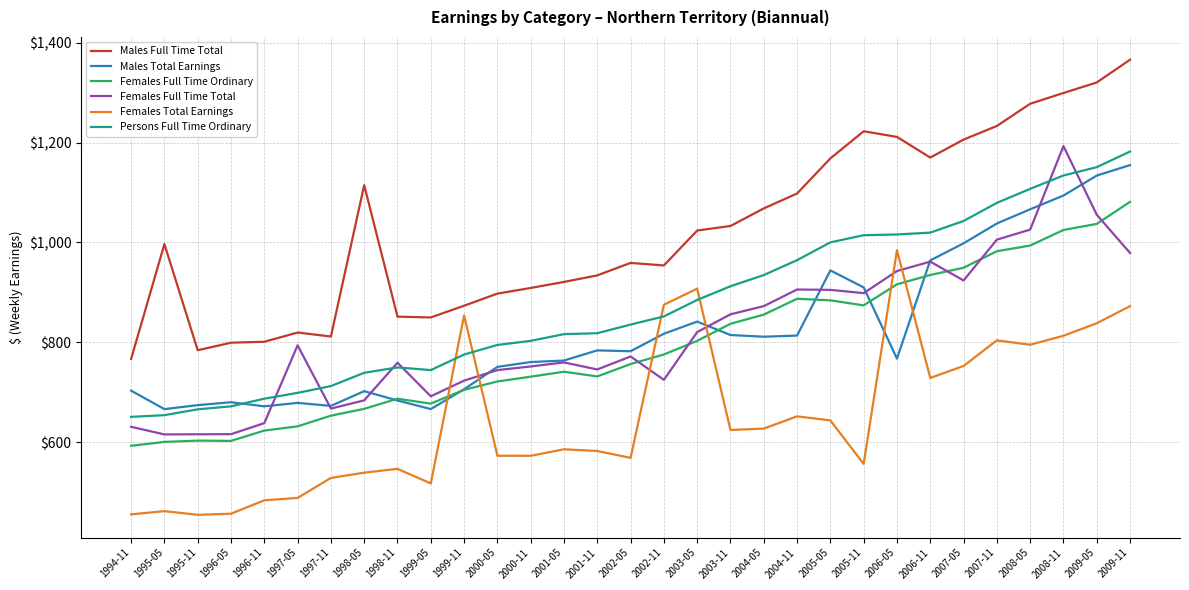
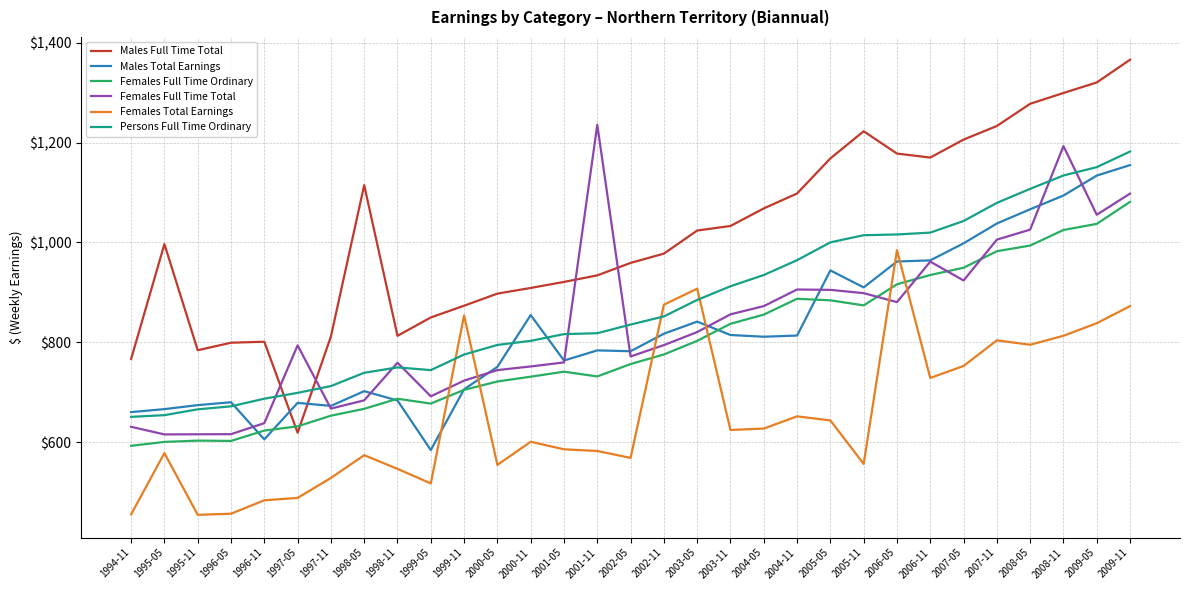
Males Total Earnings, 1994-11: $700 -> $660
Females Total Earnings, 1995-05: $460 -> $580
Males Total Earnings, 1996-11: $670 -> $610
Males Full Time Total, 1997-05: $820 -> $620
Females Total Earnings, 1998-05: $540 -> $570
Males Full Time Total, 1998-11: $850 -> $810
Males Total Earnings, 1999-05: $670 -> $580
Females Total Earnings, 2000-05: $570 -> $550
Males Total Earnings, 2000-11: $760 -> $850
Females Total Earnings, 2000-11: $570 -> $600
Females Full Time Total, 2001-11: $750 -> $1,240
Males Full Time Total, 2002-11: $950 -> $980
Females Full Time Total, 2002-11: $720 -> $790
Males Full Time Total, 2006-05: $1,210 -> $1,180
Males Total Earnings, 2006-05: $770 -> $960
Females Full Time Total, 2006-05: $940 -> $880
Females Full Time Total, 2009-11: $980 -> $1,100
